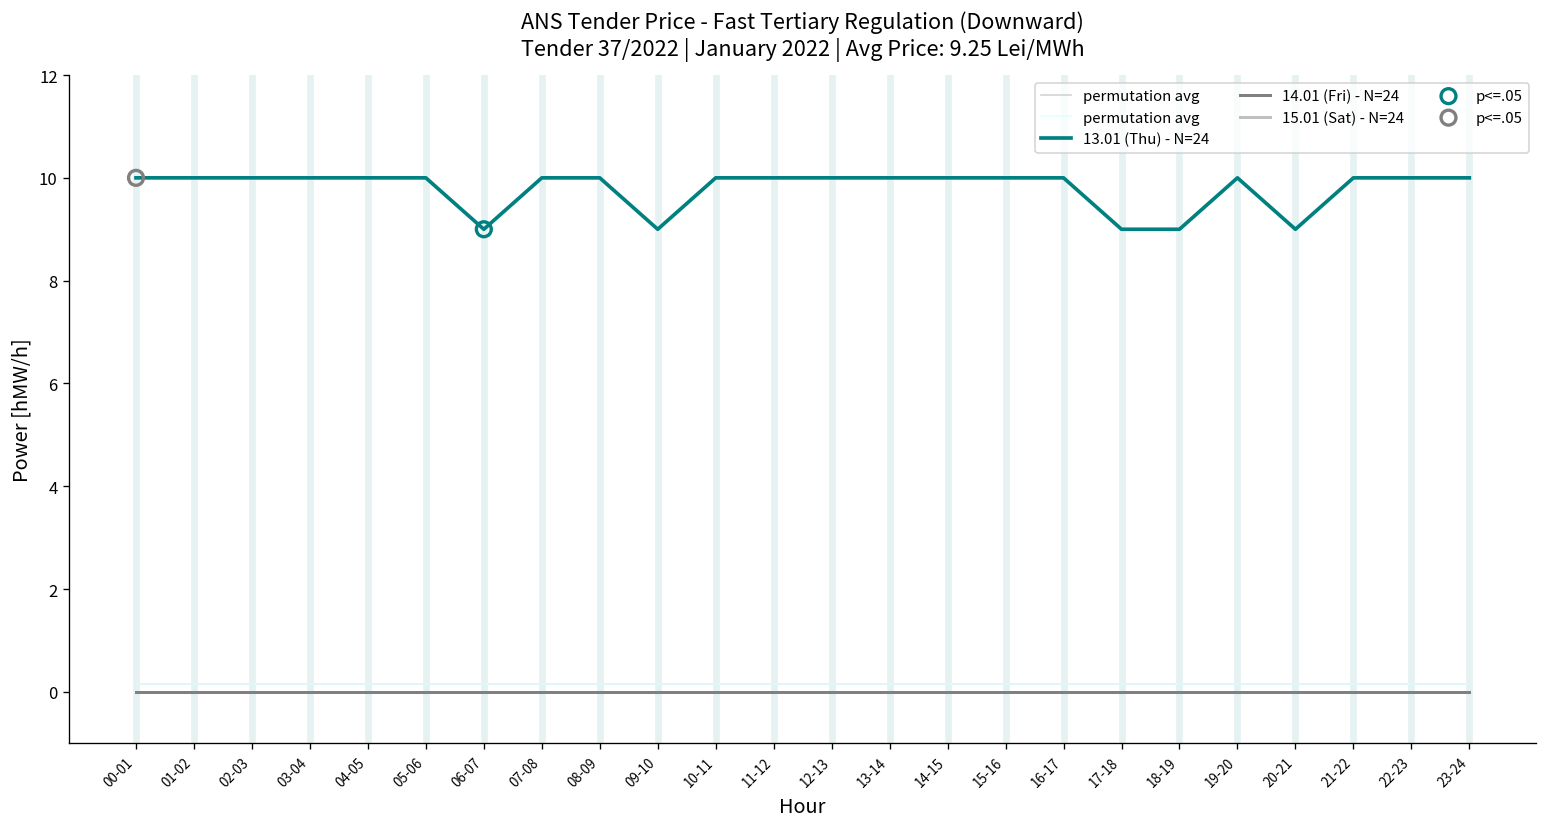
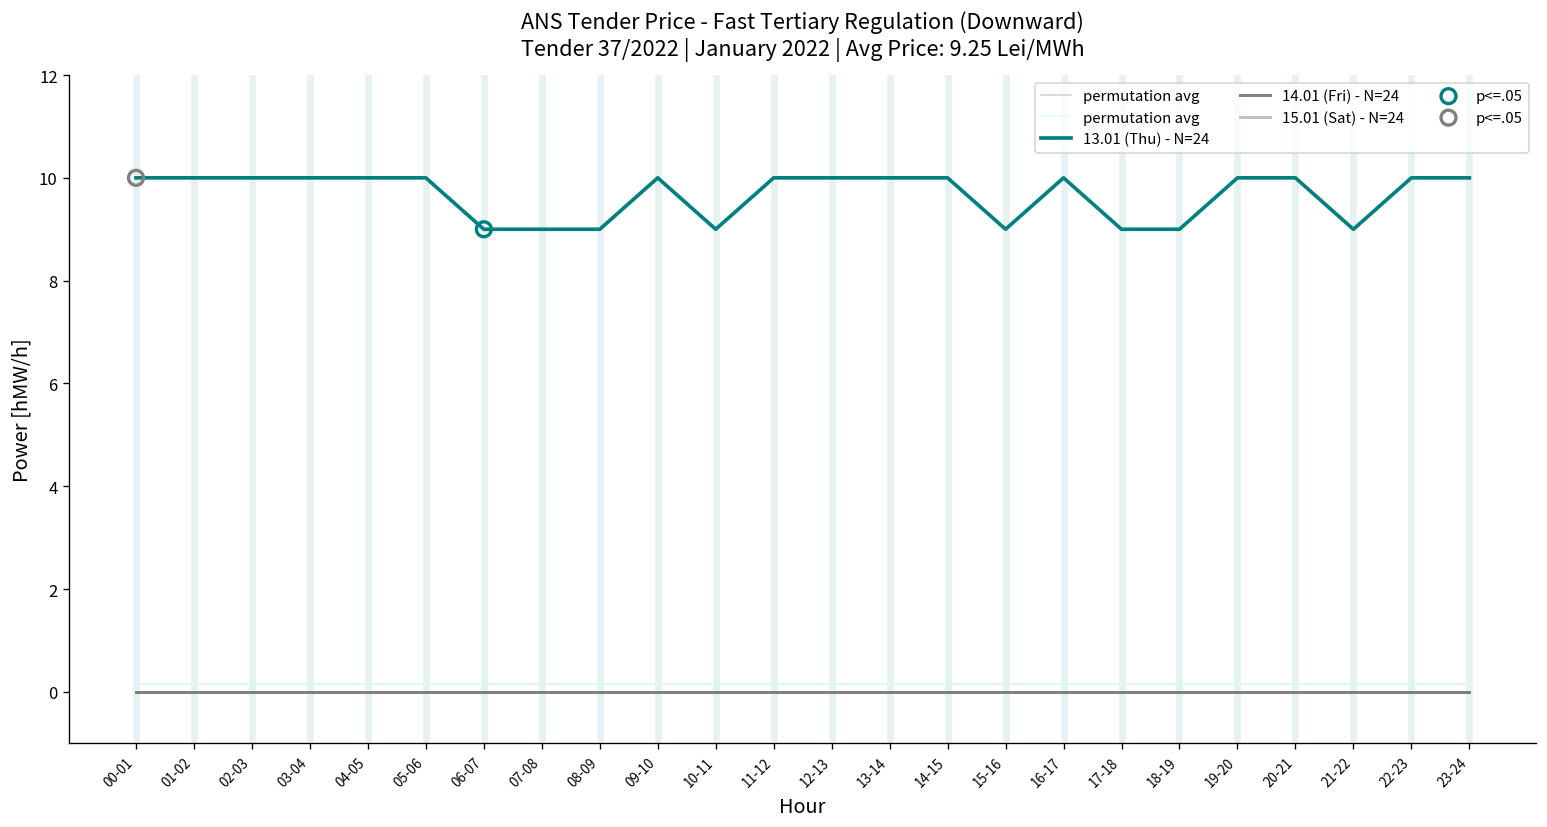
13.01 (Thu) - N=24, 07-08: 10 -> 9
13.01 (Thu) - N=24, 08-09: 10 -> 9
13.01 (Thu) - N=24, 09-10: 9 -> 10
13.01 (Thu) - N=24, 10-11: 10 -> 9
13.01 (Thu) - N=24, 15-16: 10 -> 9
13.01 (Thu) - N=24, 20-21: 9 -> 10
13.01 (Thu) - N=24, 21-22: 10 -> 9
